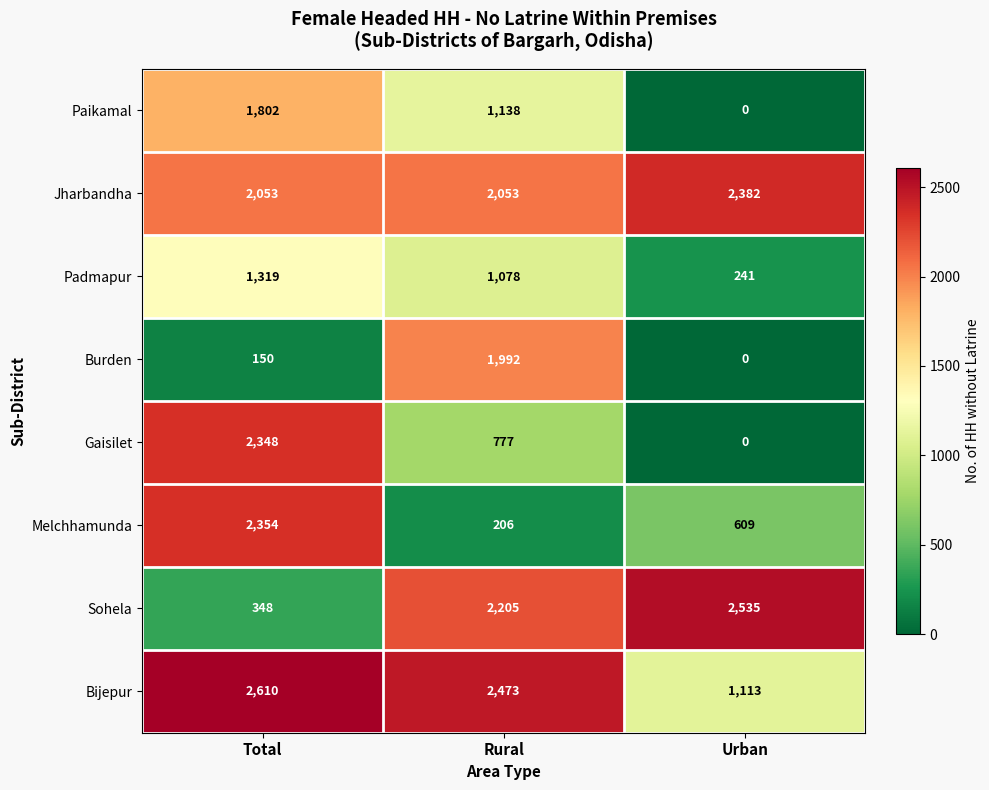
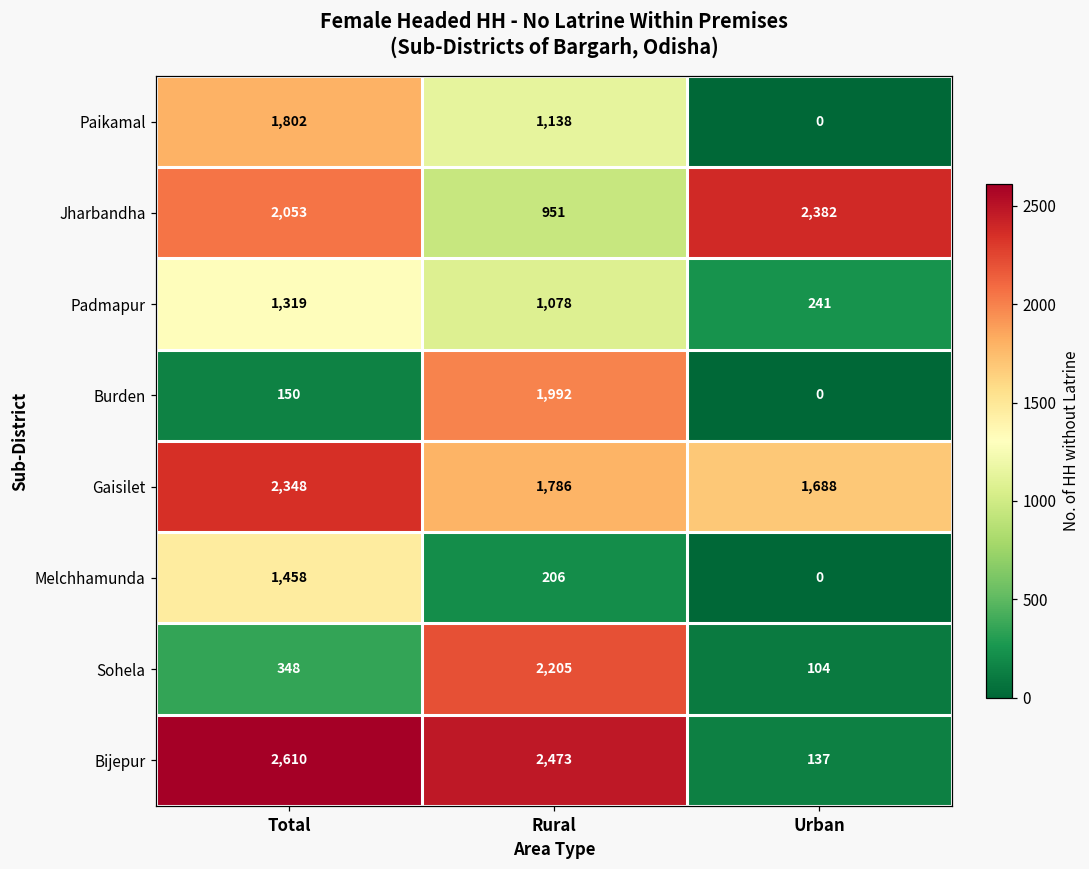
Jharbandha, Rural: 2,053 -> 951
Gaisilet, Rural: 777 -> 1,786
Gaisilet, Urban: 0 -> 1,688
Melchhamunda, Total: 2,354 -> 1,458
Melchhamunda, Urban: 609 -> 0
Sohela, Urban: 2,535 -> 104
Bijepur, Urban: 1,113 -> 137
